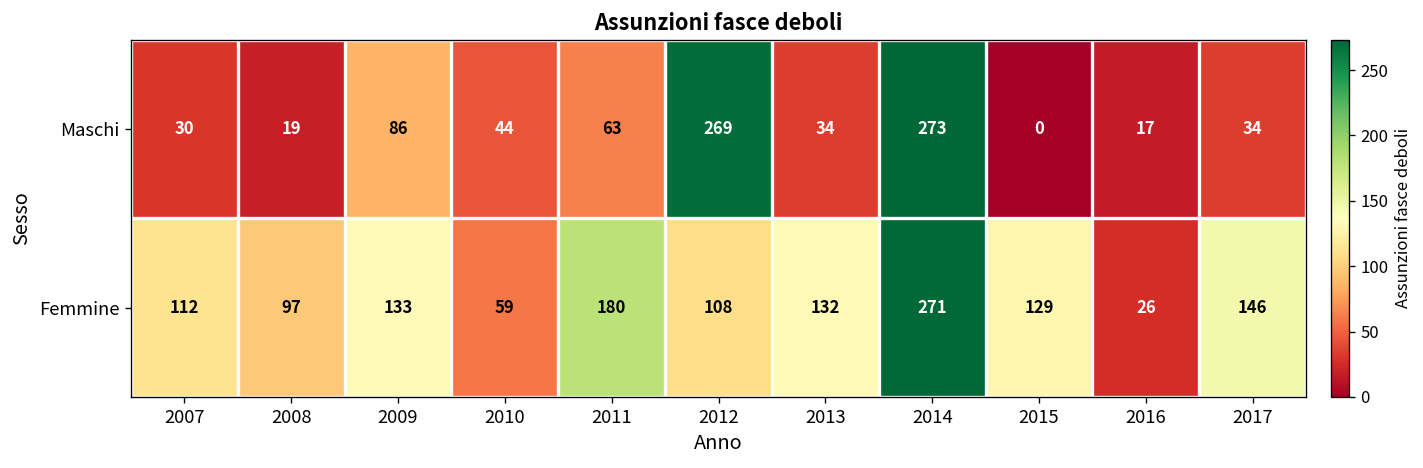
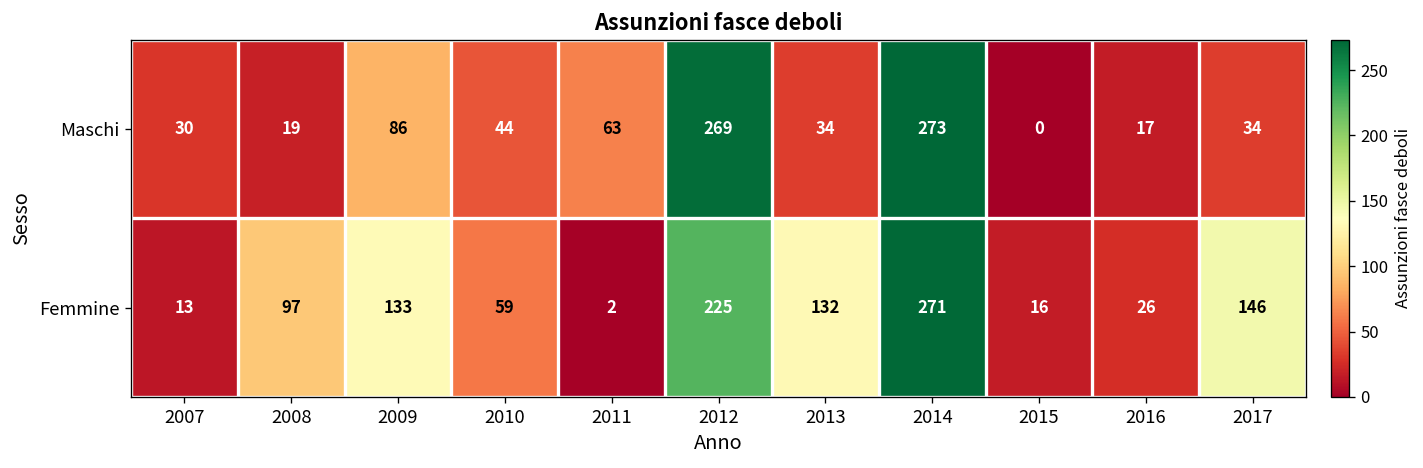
Femmine, 2007: 112 -> 13
Femmine, 2011: 180 -> 2
Femmine, 2012: 108 -> 225
Femmine, 2015: 129 -> 16
